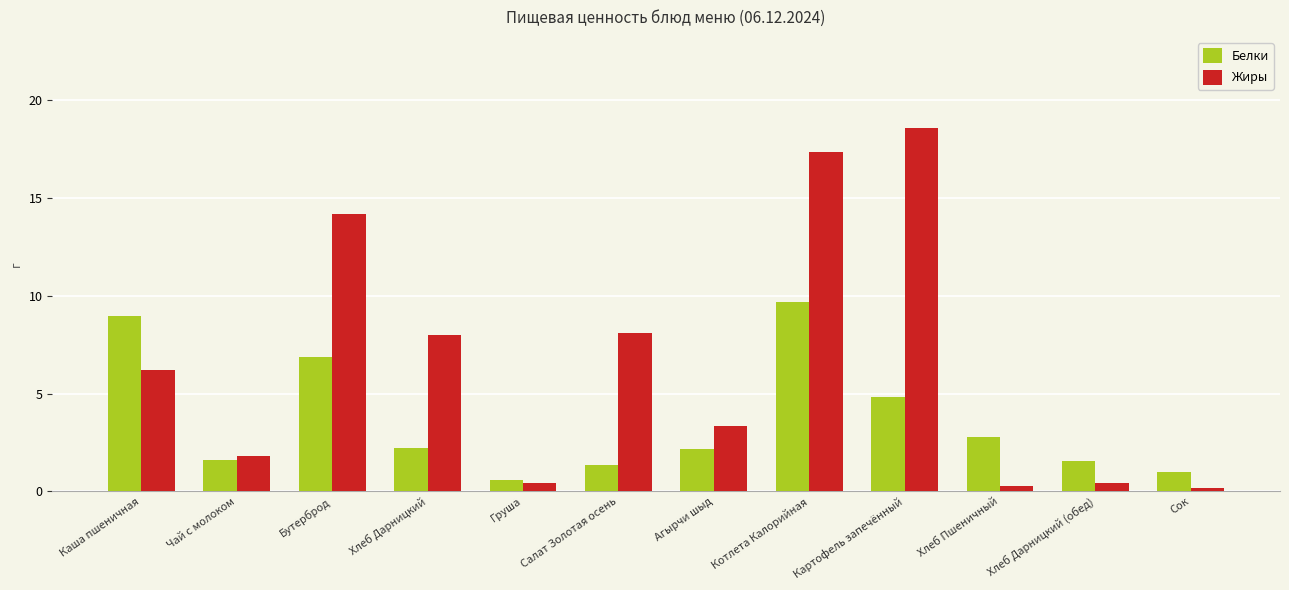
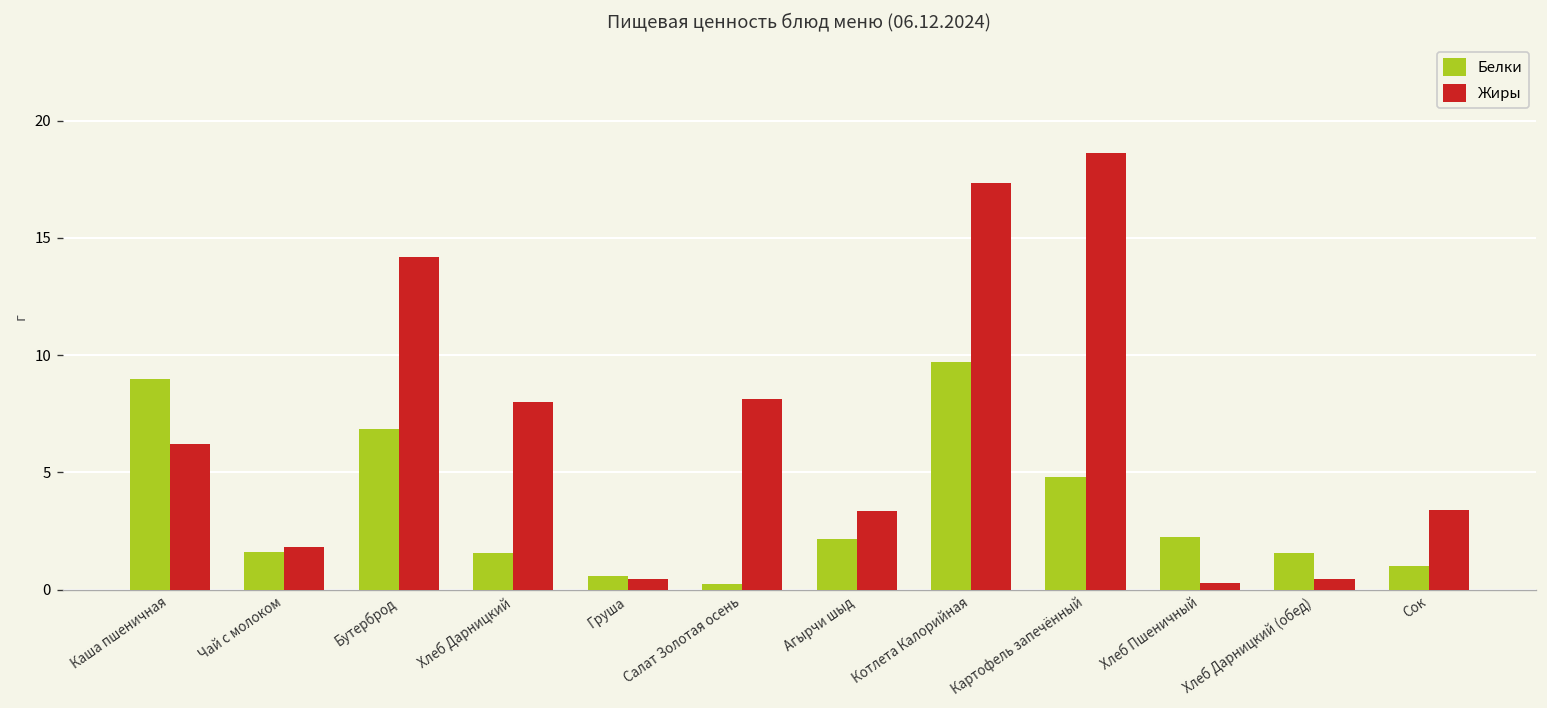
Белки, Хлеб Дарницкий: 2.2 -> 1.6
Белки, Салат Золотая осень: 1.4 -> 0.3
Белки, Хлеб Пшеничный: 2.8 -> 2.3
Жиры, Сок: 0.2 -> 3.4
